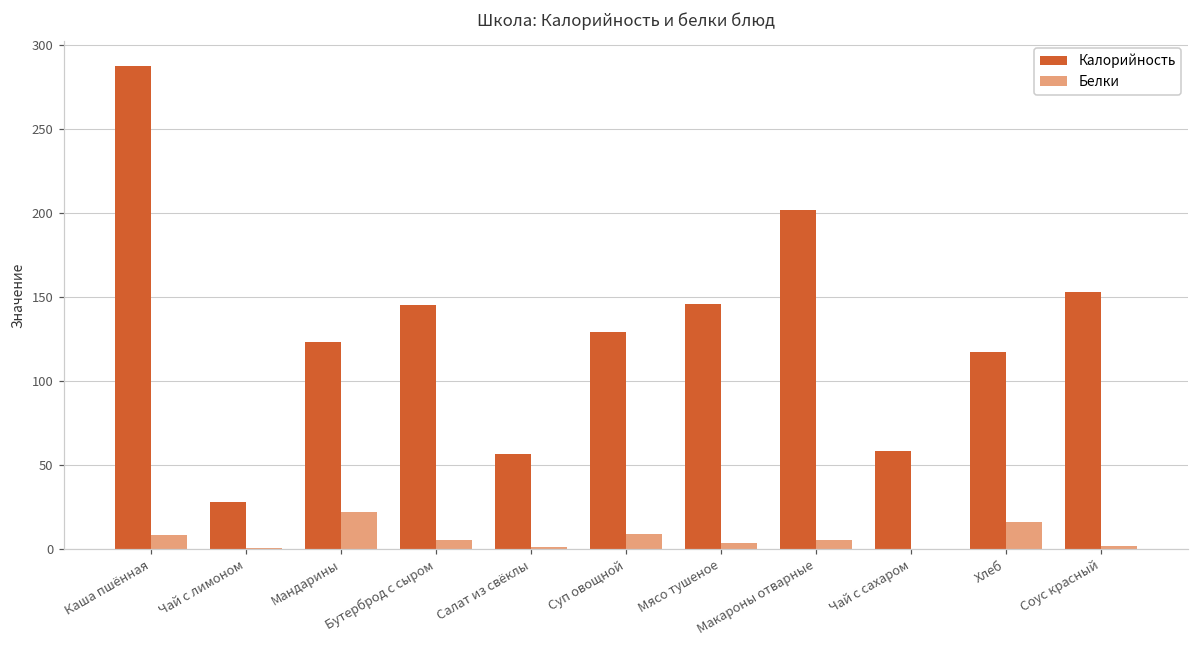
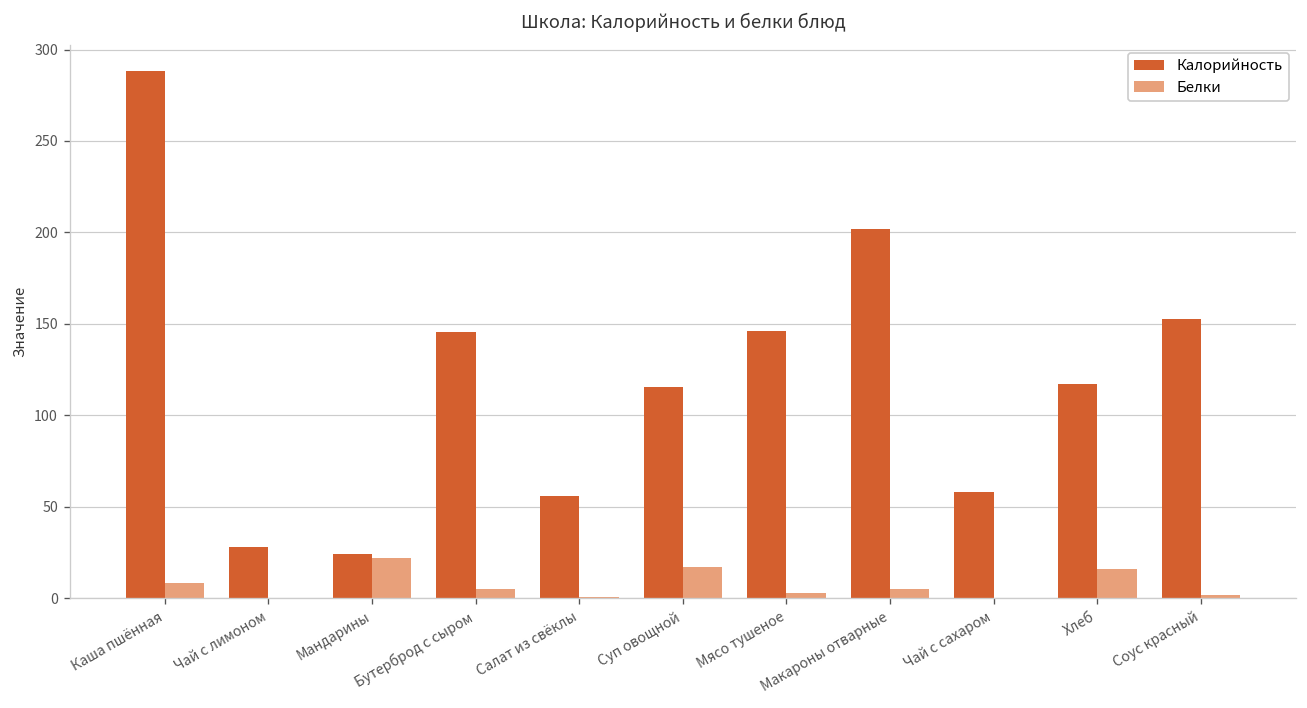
Калорийность, Мандарины: 123 -> 25
Калорийность, Суп овощной: 129 -> 116
Белки, Суп овощной: 9 -> 17
